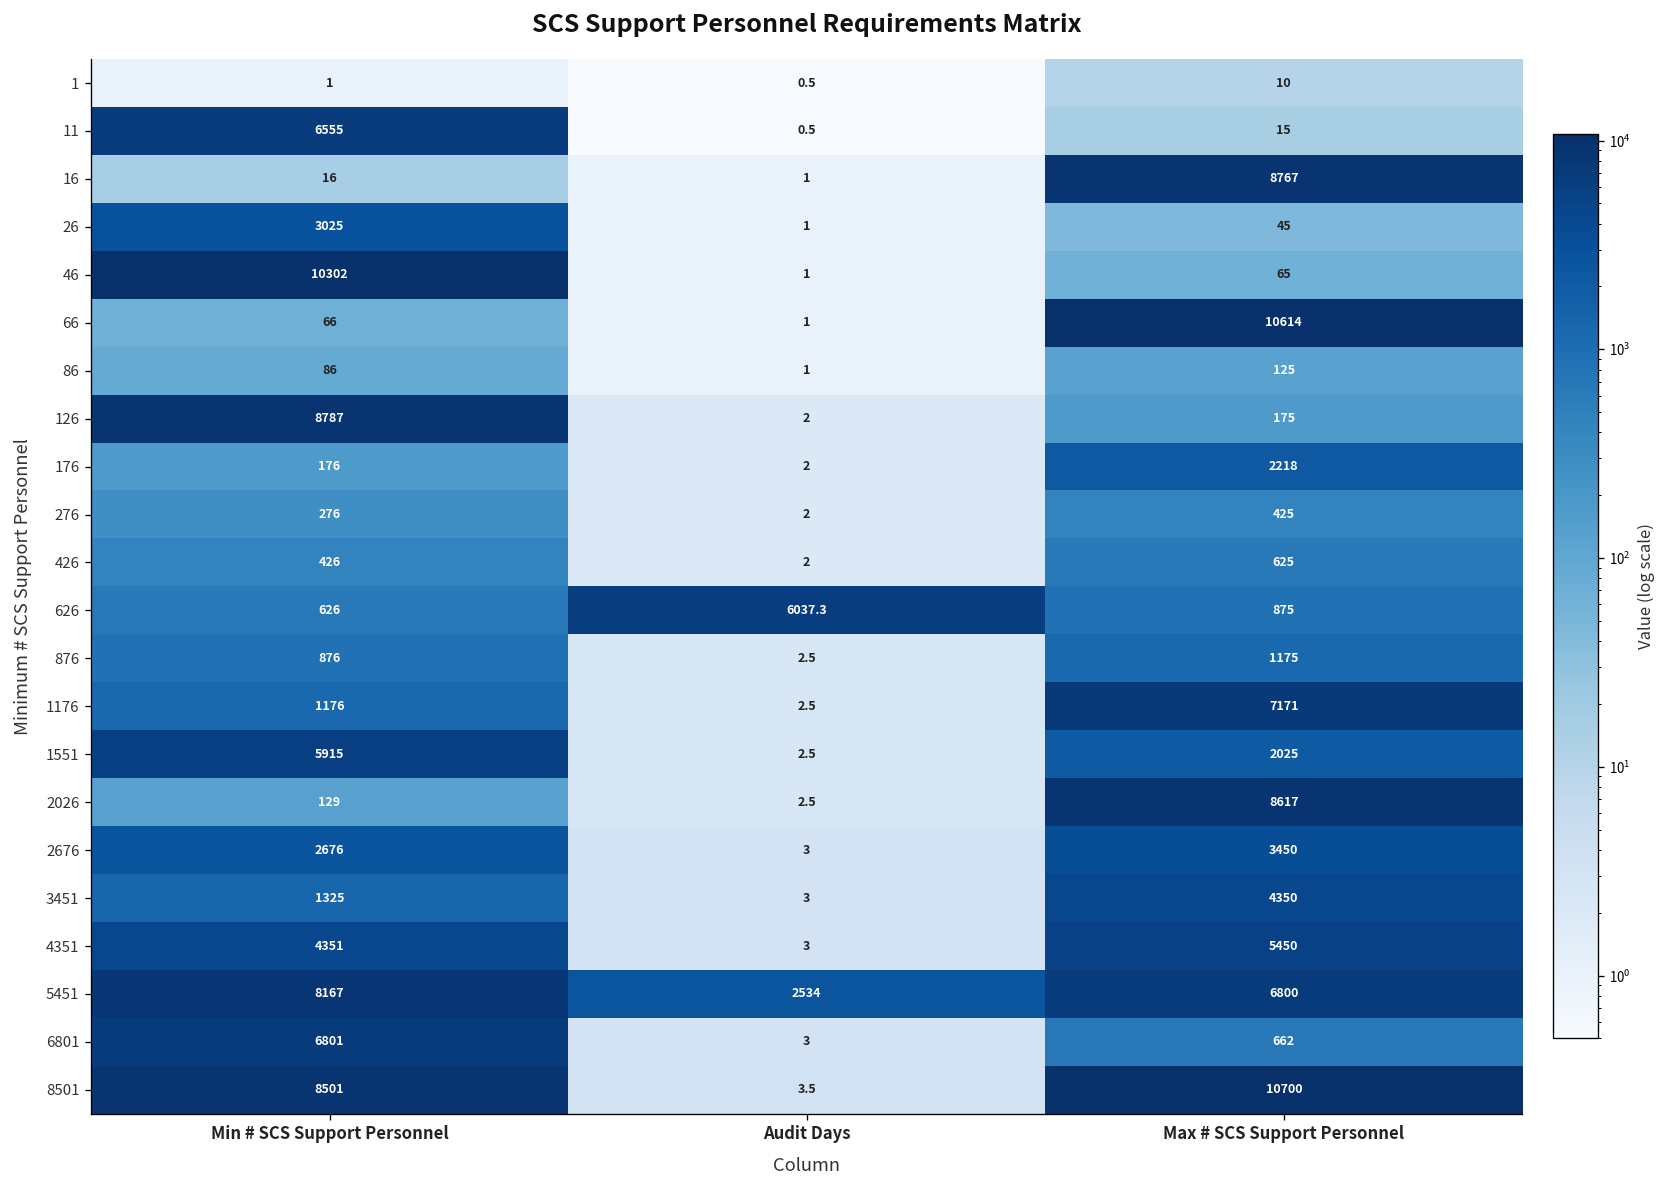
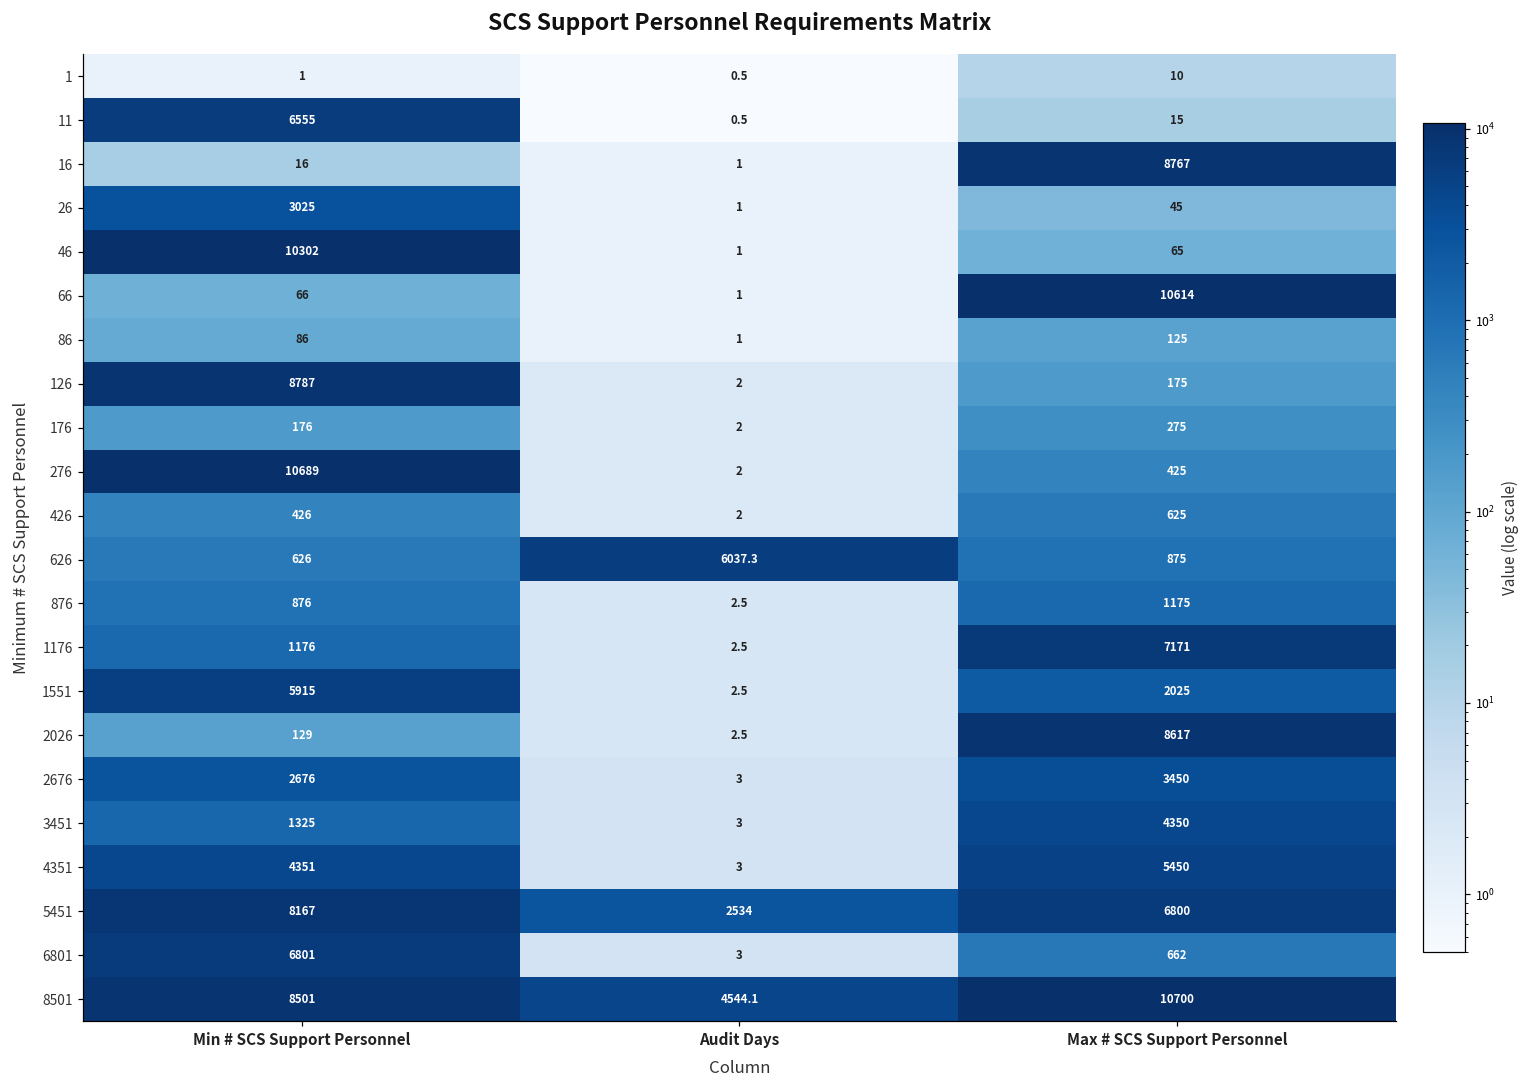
176, Max # SCS Support Personnel: 2218 -> 275
276, Min # SCS Support Personnel: 276 -> 10689
8501, Audit Days: 3.5 -> 4544.1
